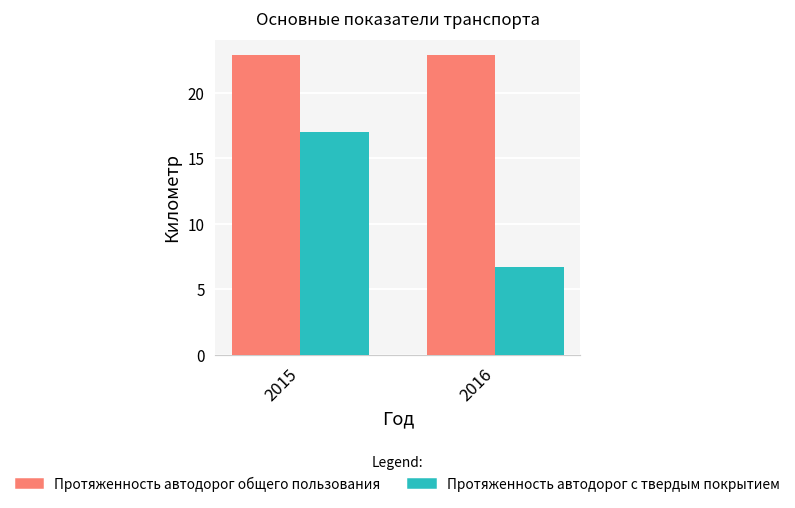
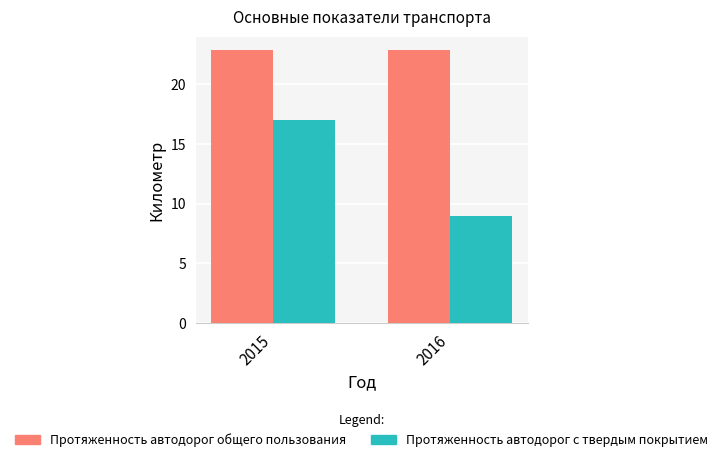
Протяженность автодорог с твердым покрытием, 2016: 6.7 -> 9.0
